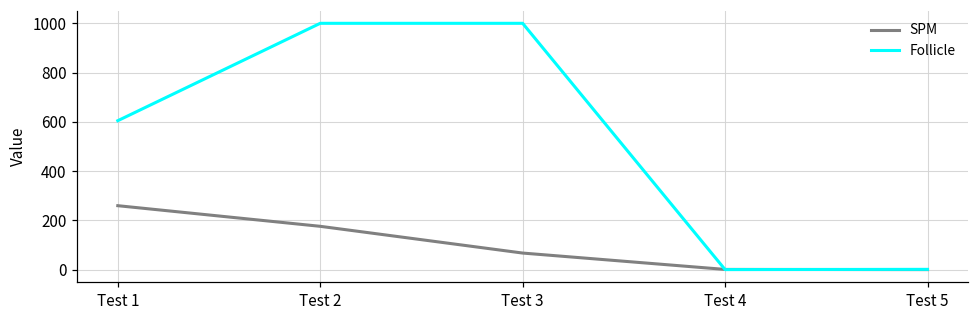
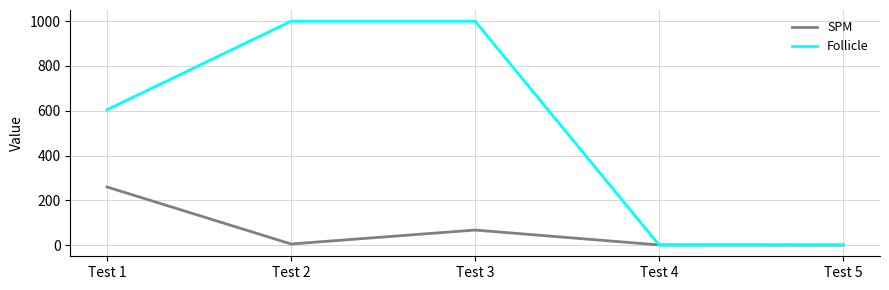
SPM, Test 2: 180 -> 0
